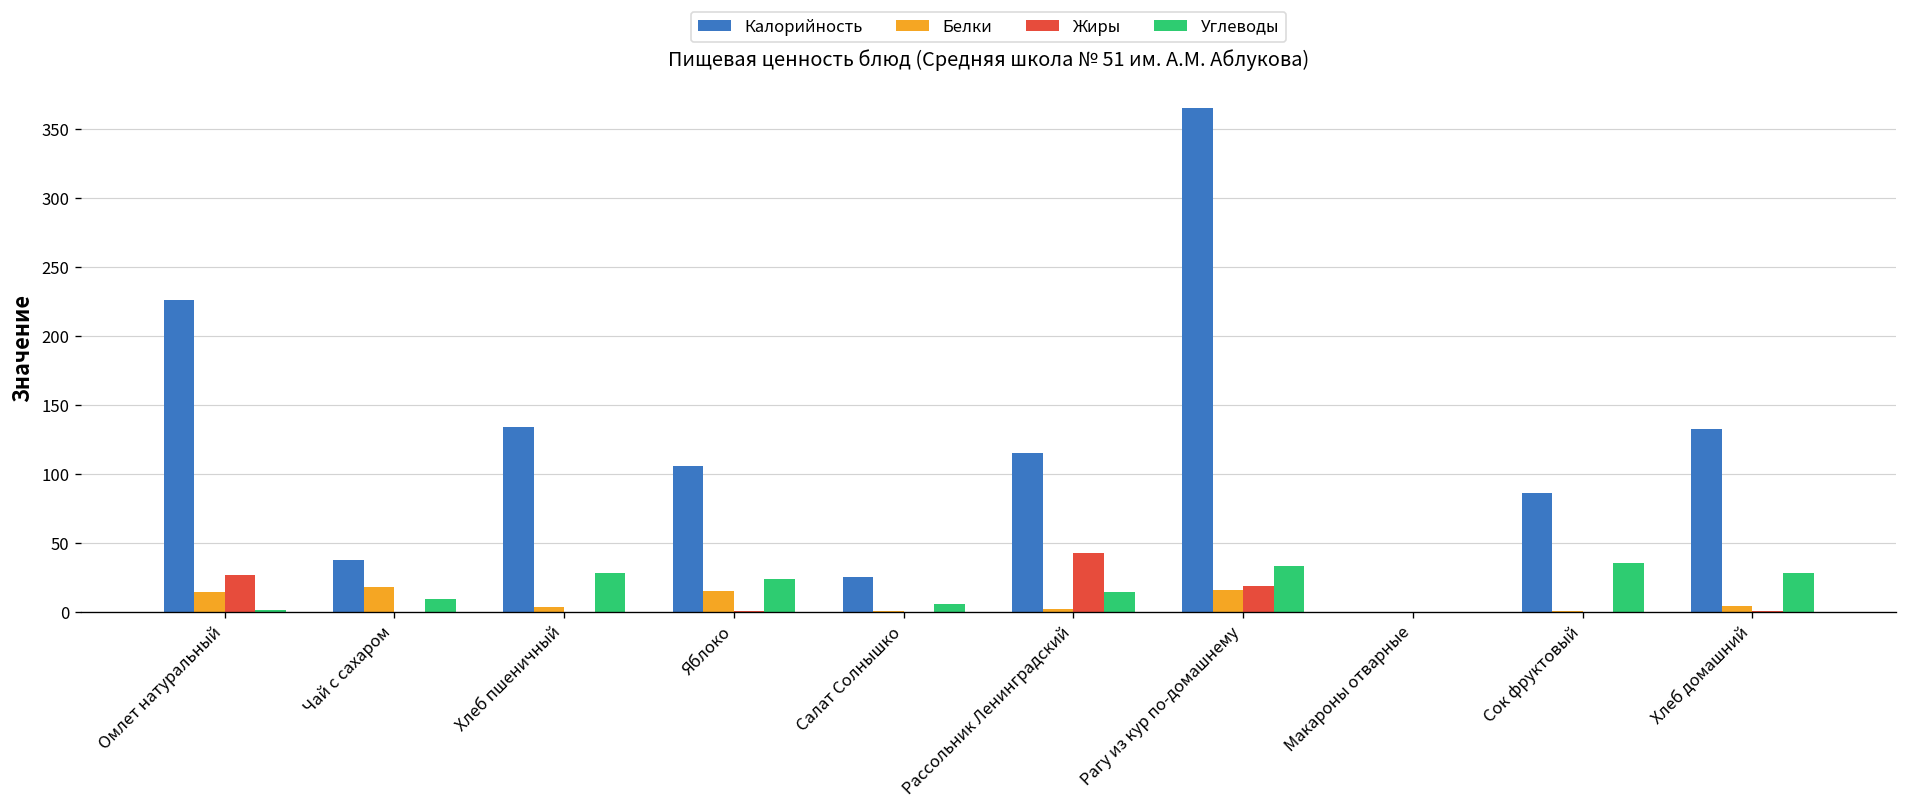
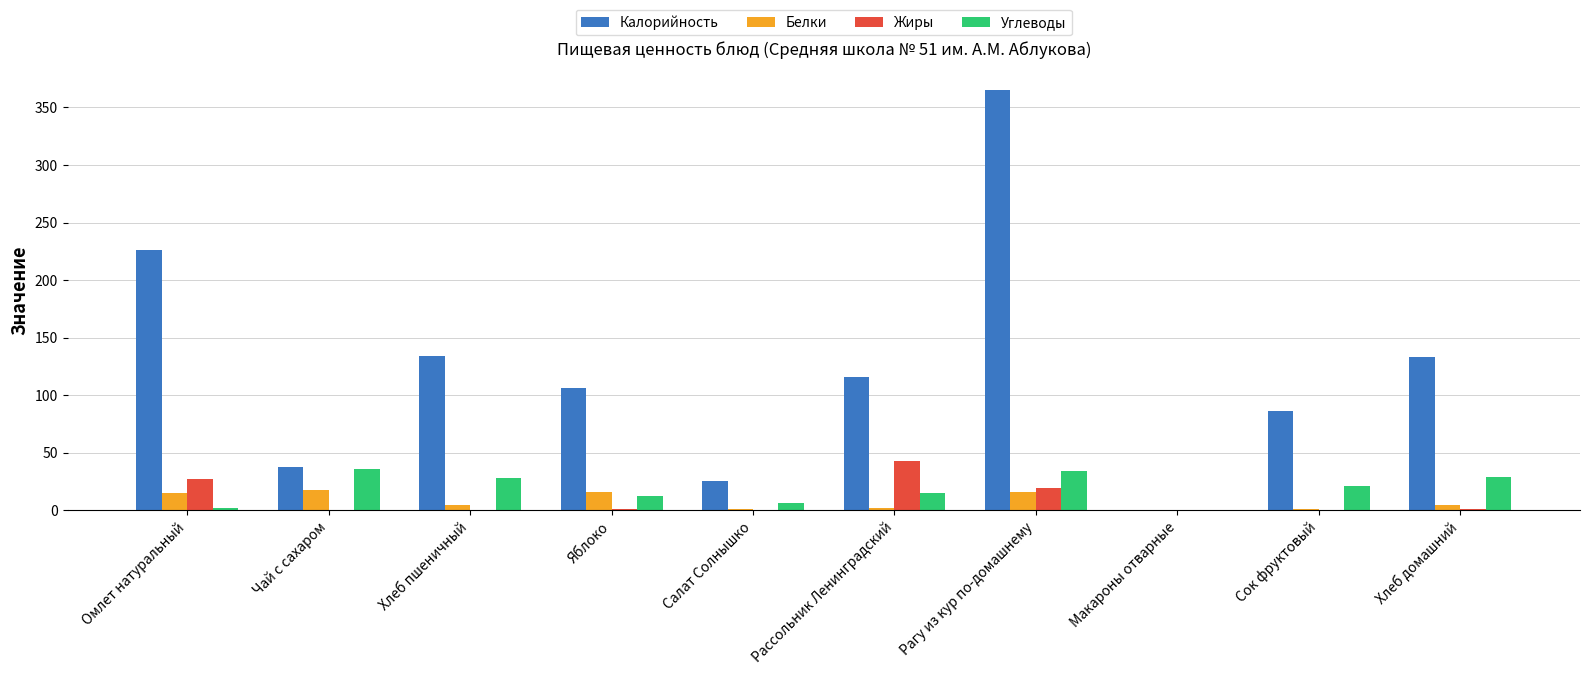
Углеводы, Чай с сахаром: 10 -> 36
Углеводы, Яблоко: 24 -> 12
Углеводы, Сок фруктовый: 36 -> 21
